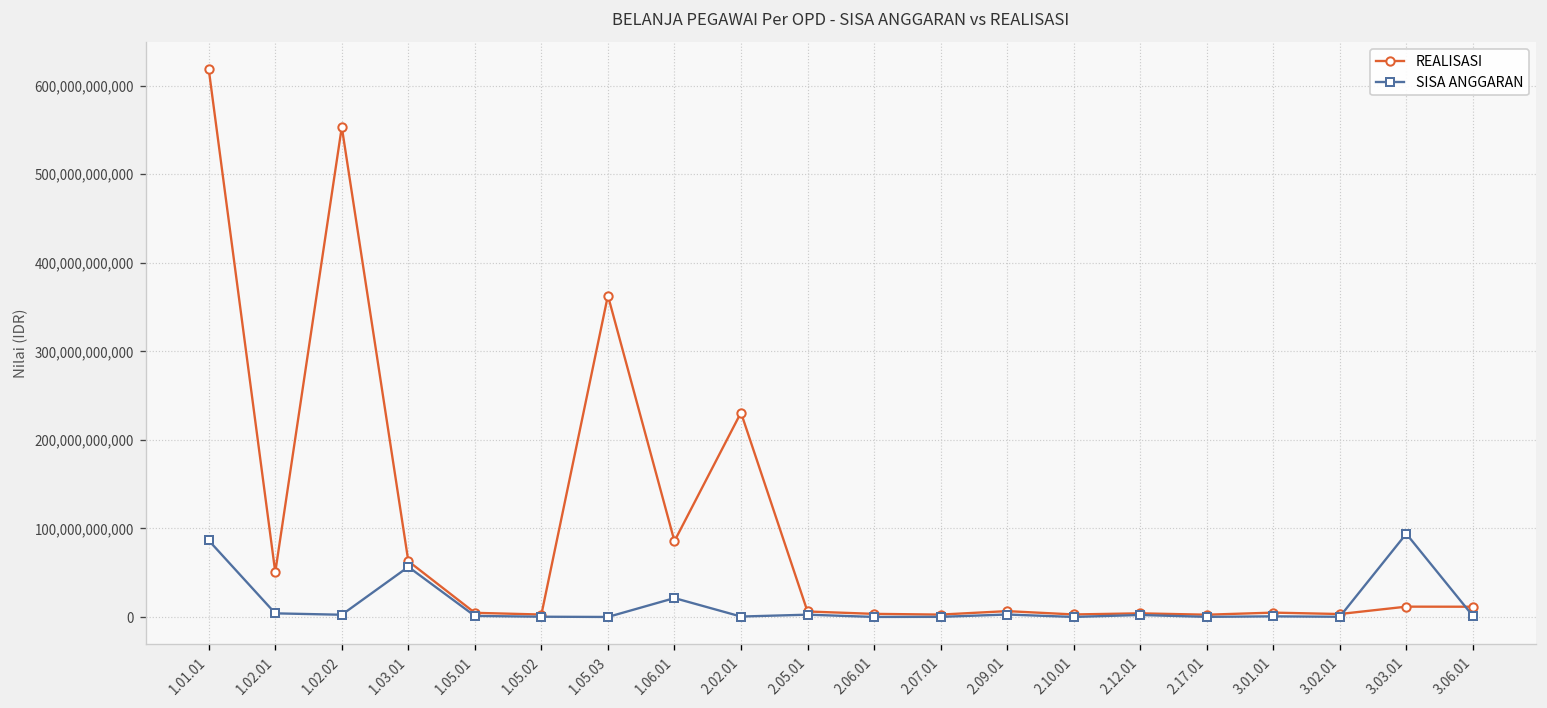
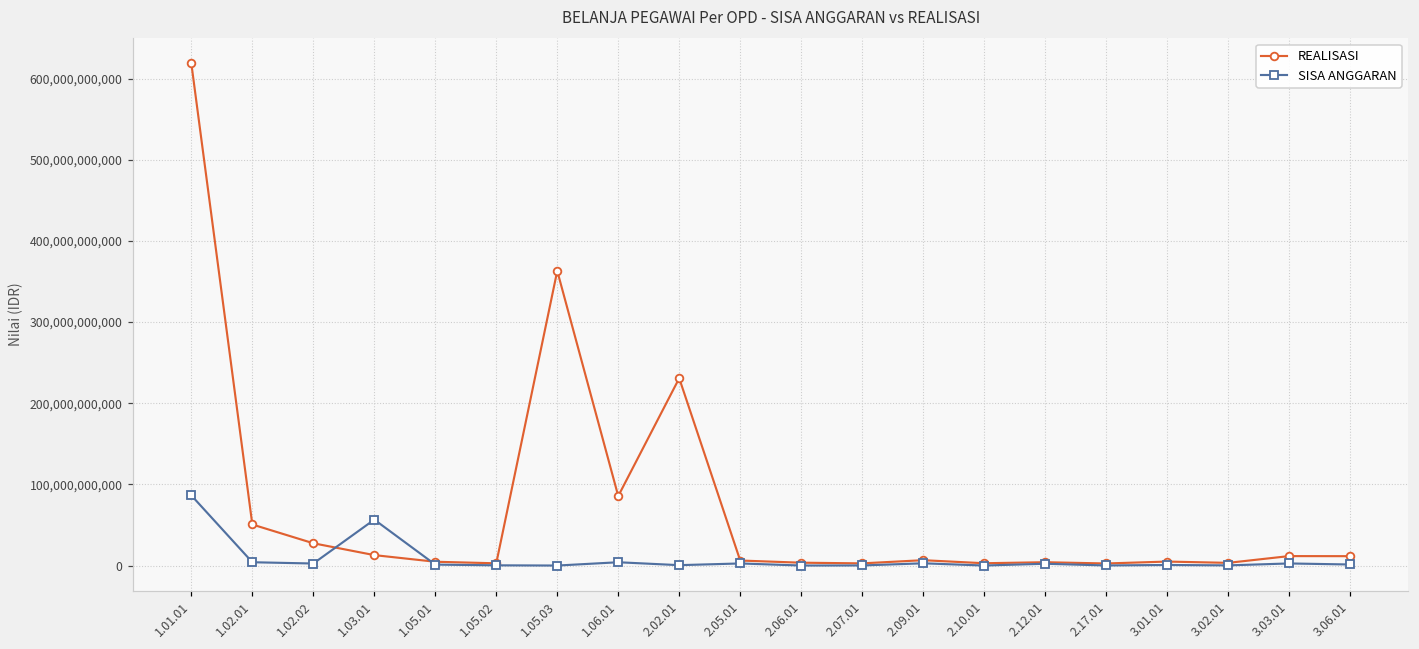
REALISASI, 1.02.02: 550,000,000,000 -> 30,000,000,000
REALISASI, 1.03.01: 60,000,000,000 -> 10,000,000,000
SISA ANGGARAN, 1.06.01: 20,000,000,000 -> 0
SISA ANGGARAN, 3.03.01: 90,000,000,000 -> 0
